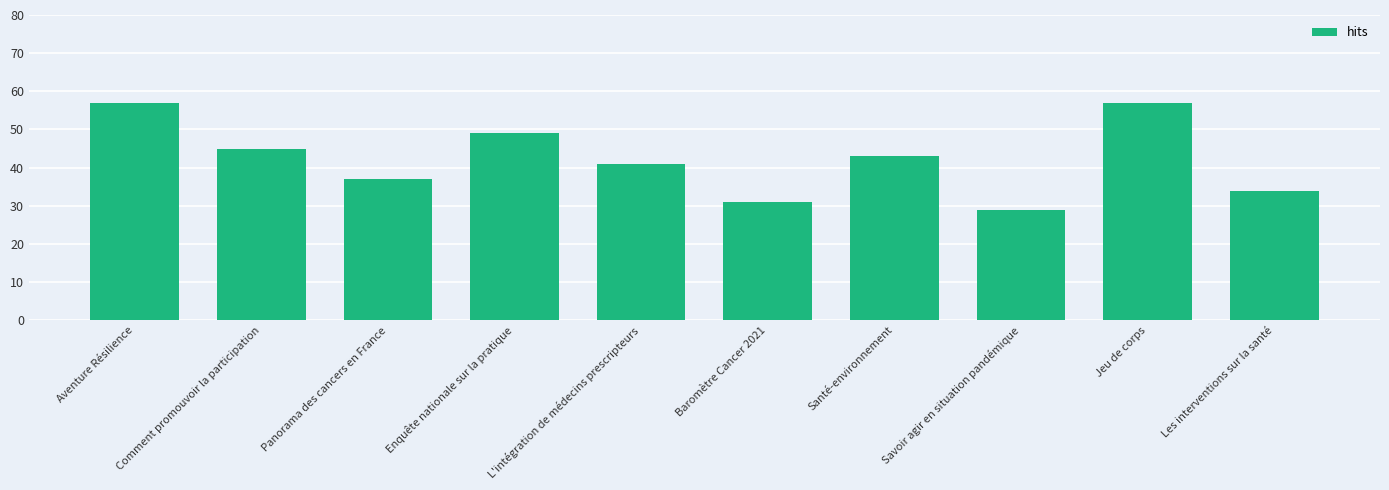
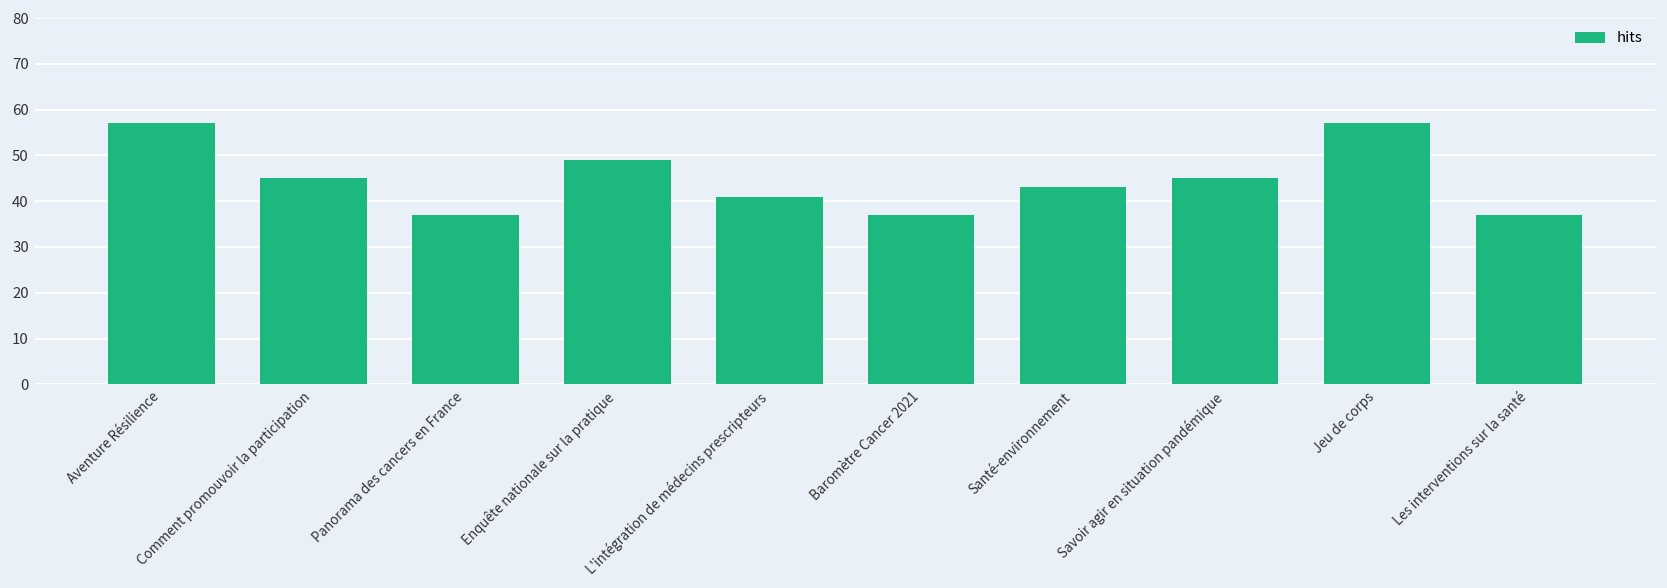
Baromètre Cancer 2021: 31 -> 37
Savoir agir en situation pandémique: 29 -> 45
Les interventions sur la santé: 34 -> 37
